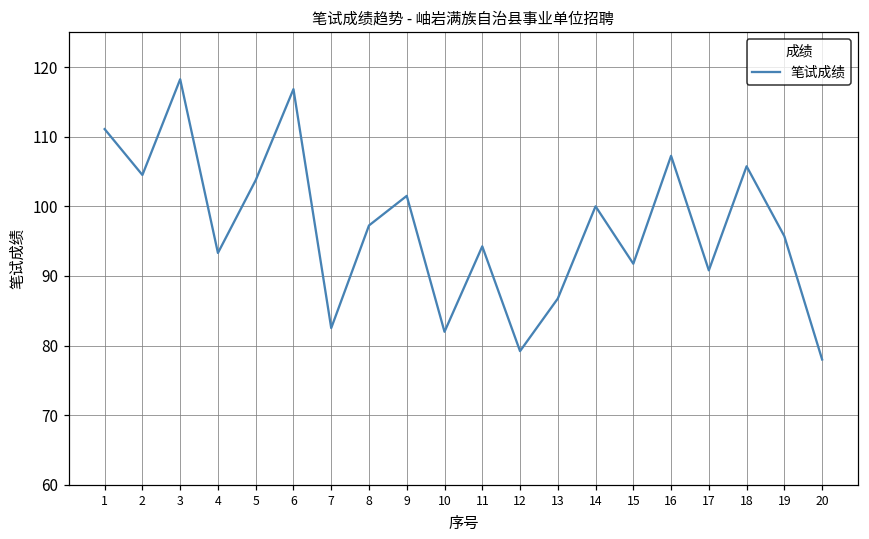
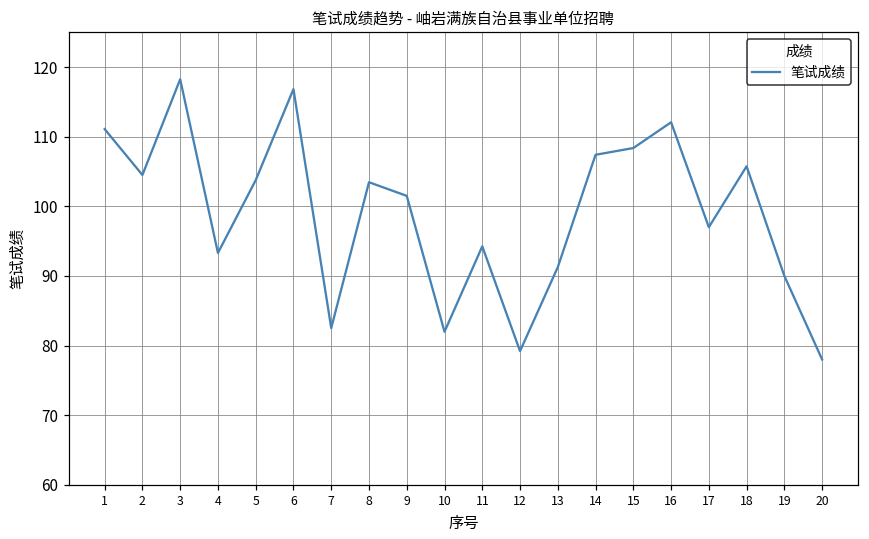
8: 97 -> 103
13: 87 -> 91
14: 100 -> 107
15: 92 -> 108
16: 107 -> 112
17: 91 -> 97
19: 96 -> 90
